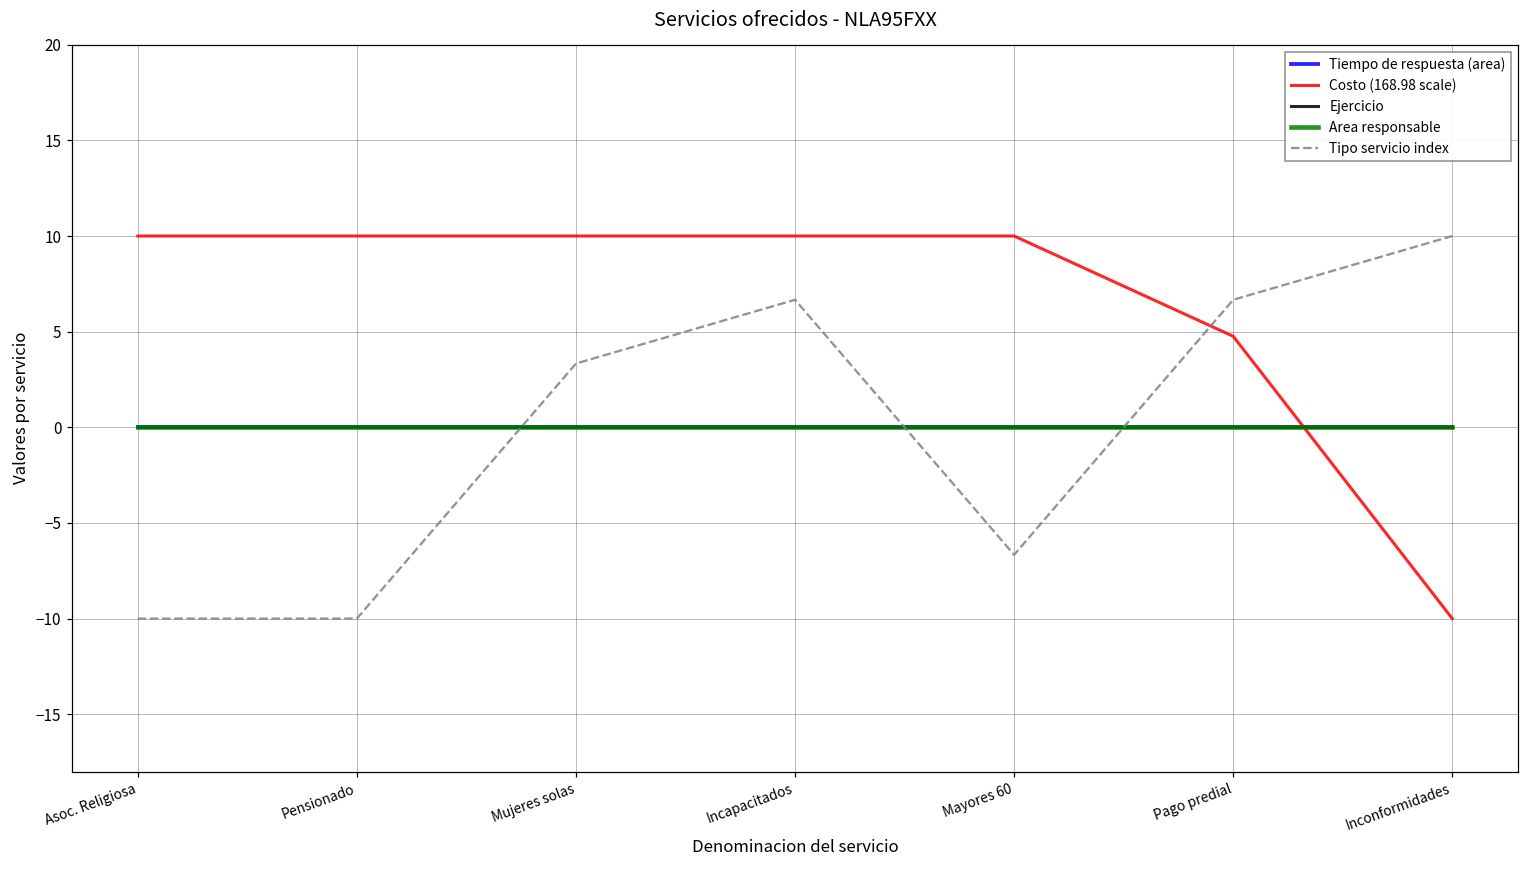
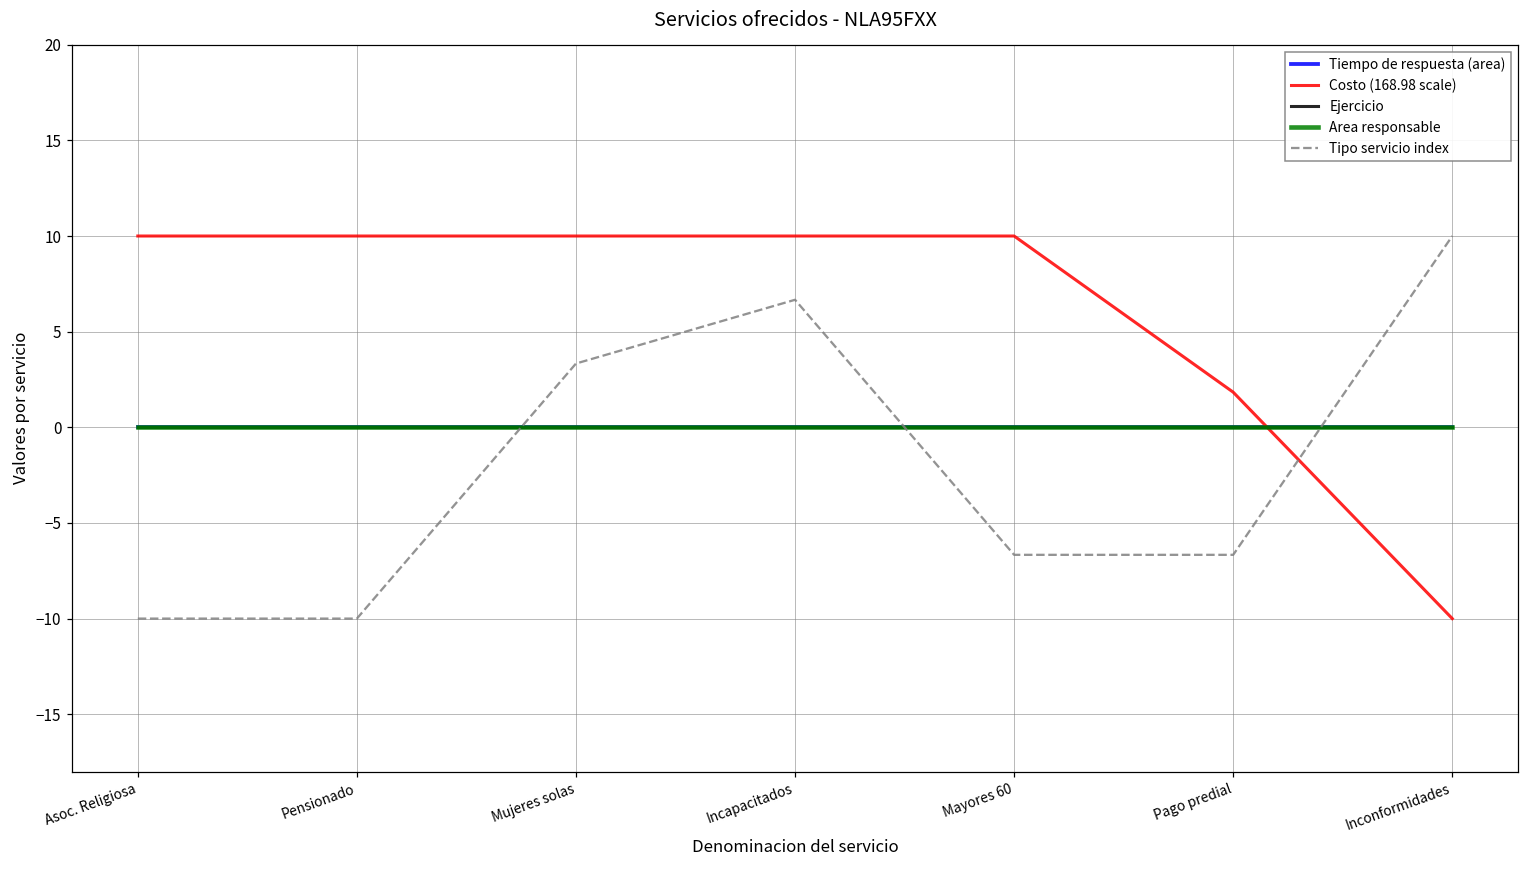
Costo (168.98 scale), Pago predial: 4.8 -> 1.8
Tipo servicio index, Pago predial: 6.7 -> -6.7
